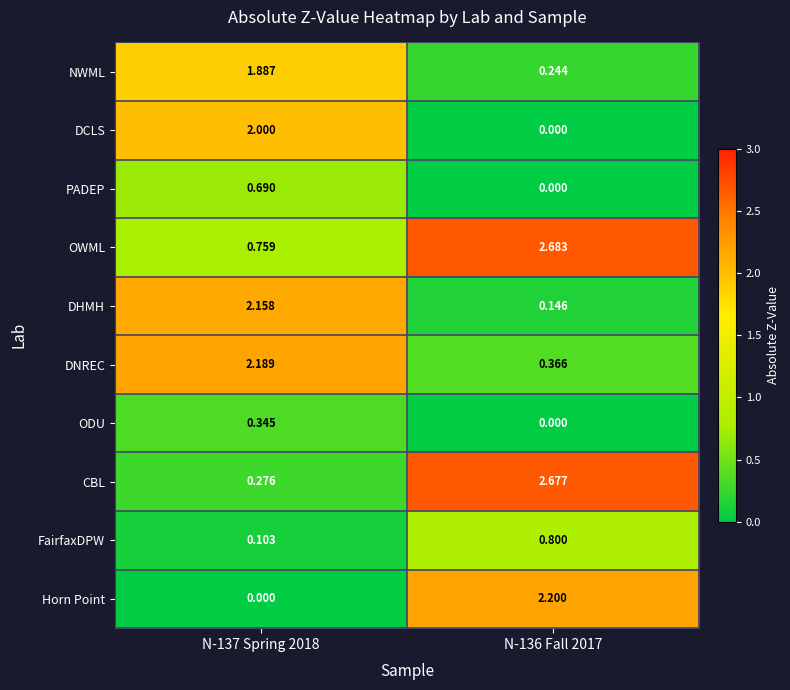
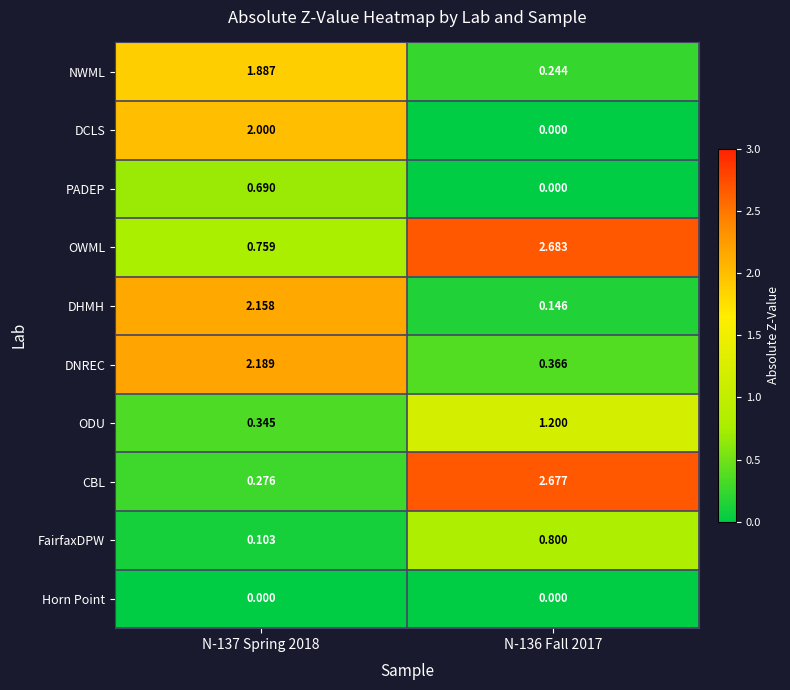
ODU, N-136 Fall 2017: 0.000 -> 1.200
Horn Point, N-136 Fall 2017: 2.200 -> 0.000
